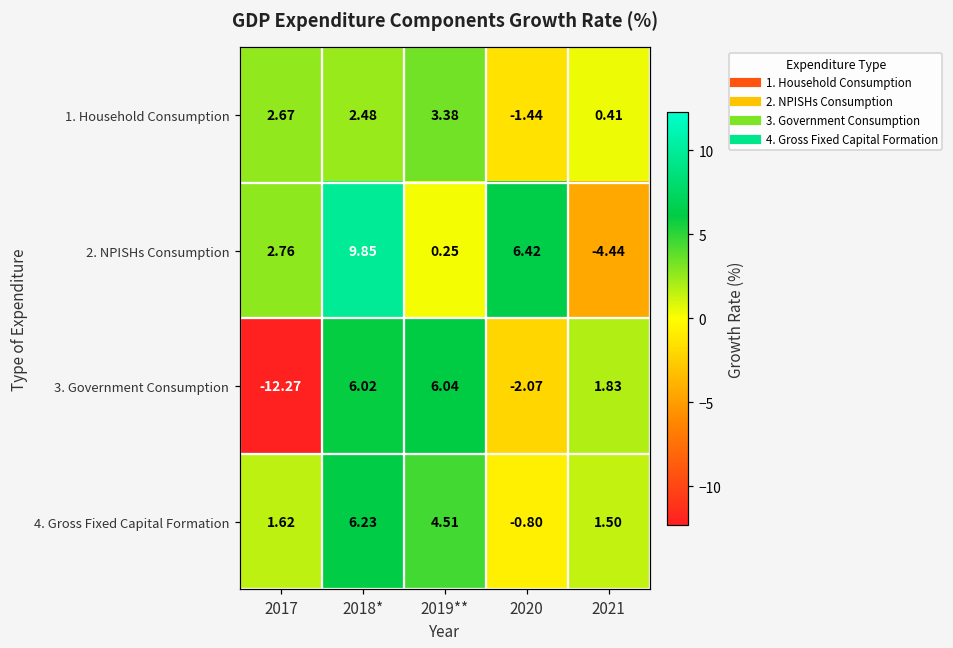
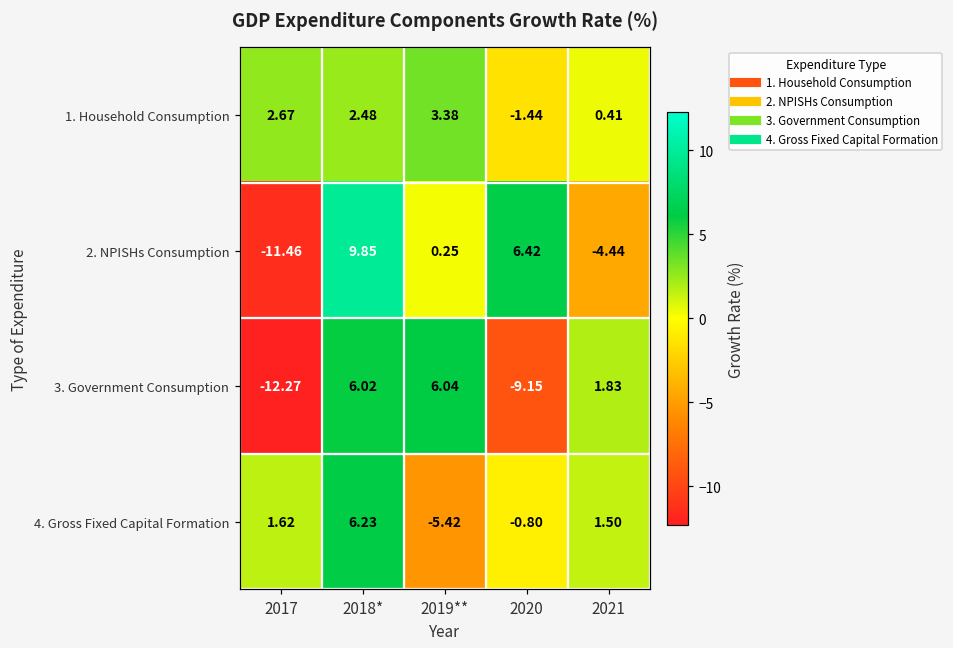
2. NPISHs Consumption, 2017: 2.76 -> -11.46
3. Government Consumption, 2020: -2.07 -> -9.15
4. Gross Fixed Capital Formation, 2019**: 4.51 -> -5.42
